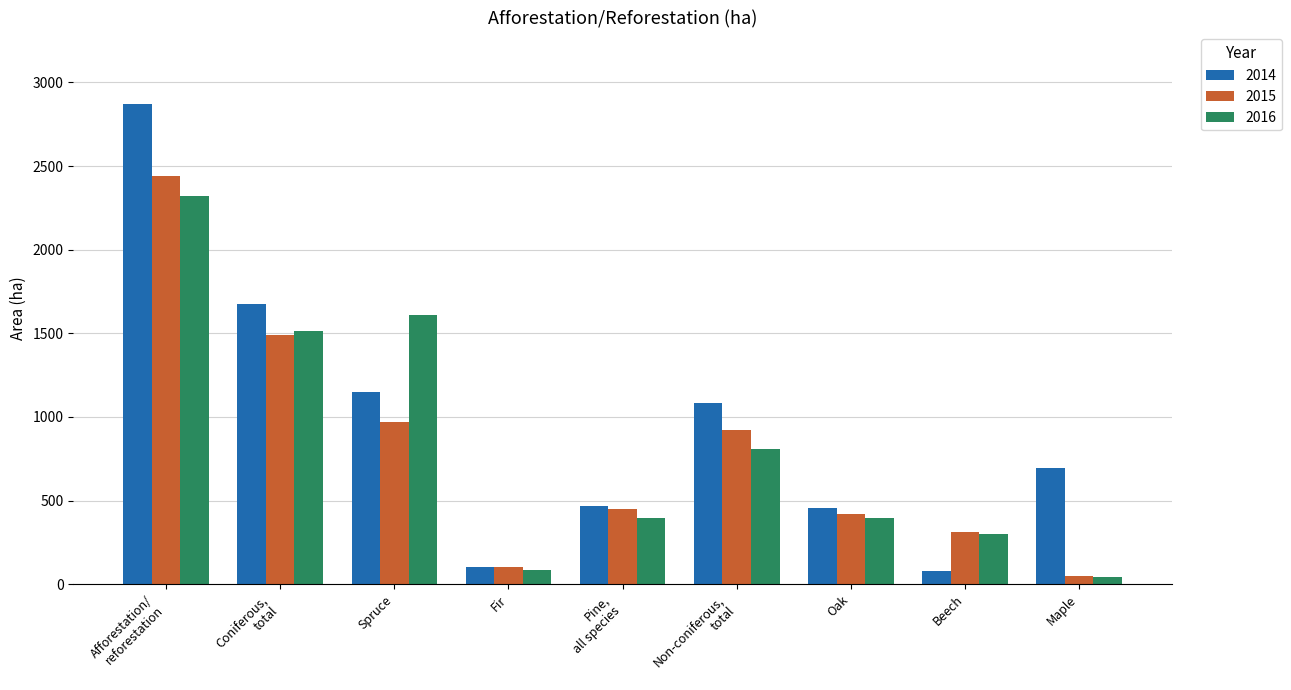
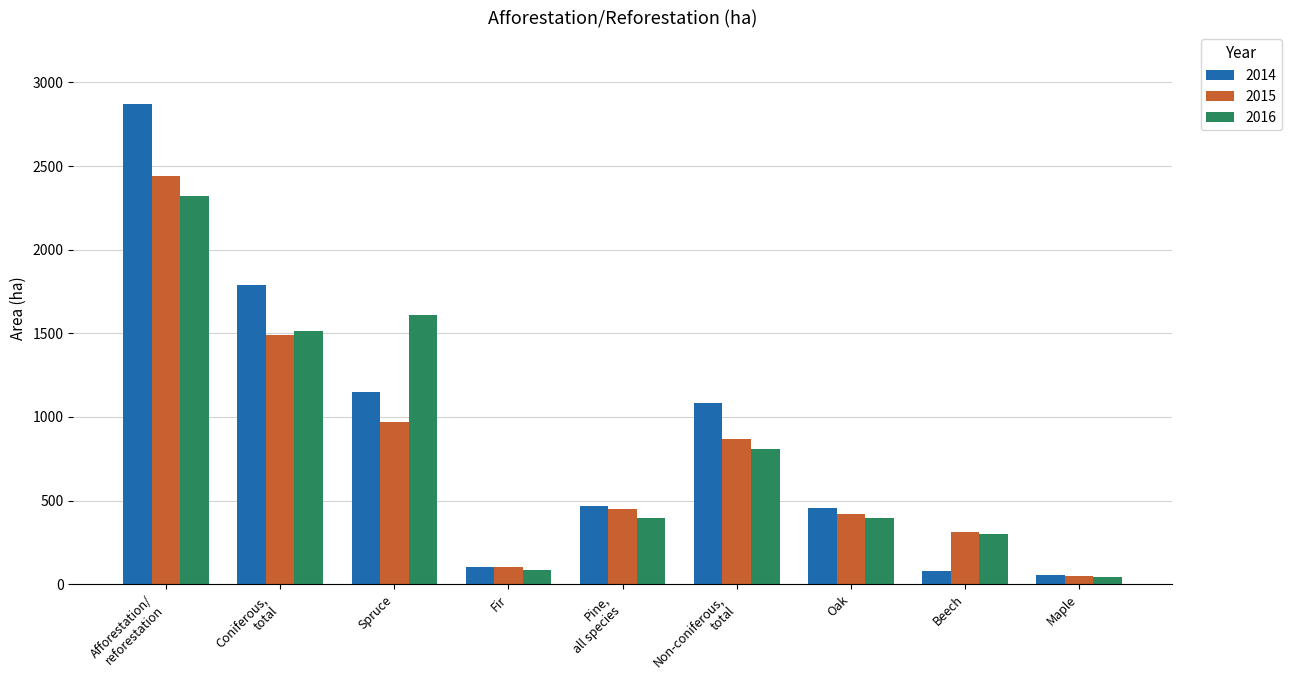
2014, Coniferous, total: 1680 -> 1790
2015, Non-coniferous, total: 920 -> 870
2014, Maple: 700 -> 60
